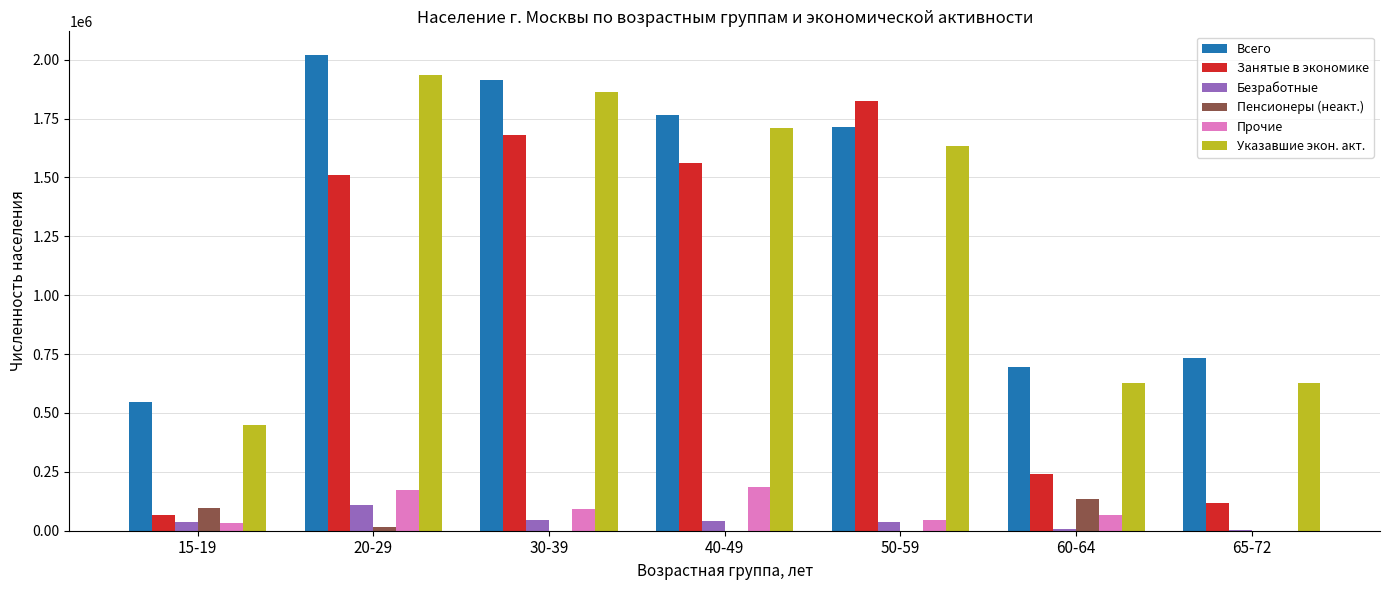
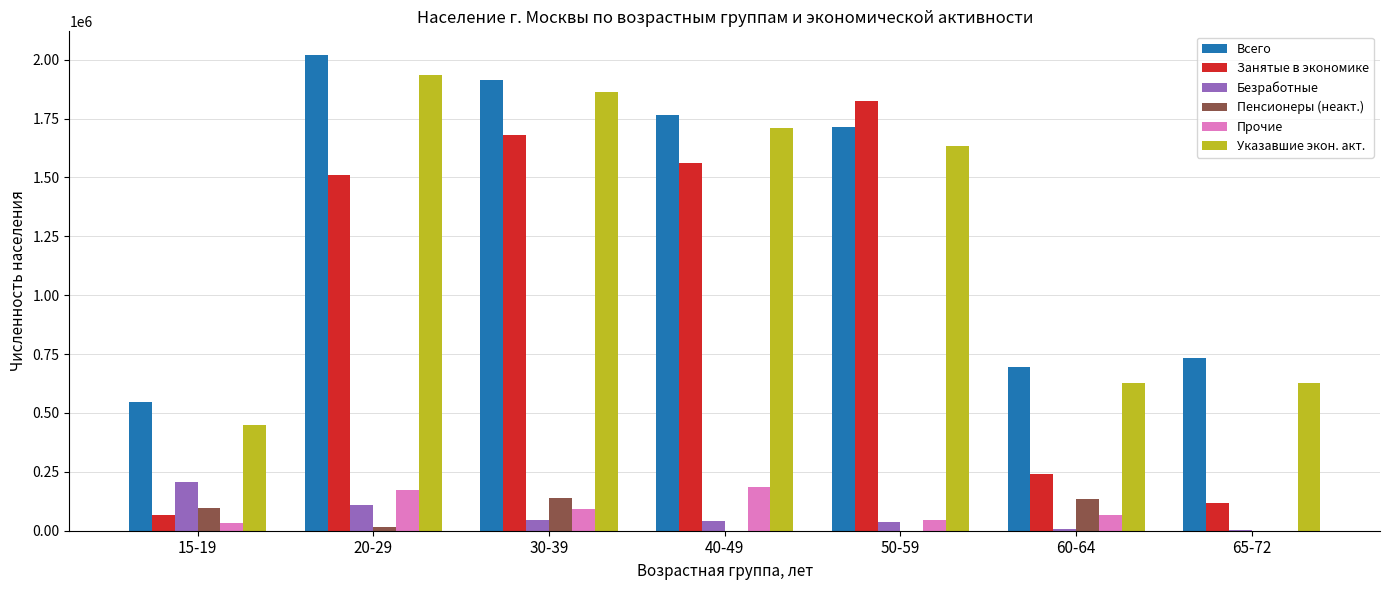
Безработные, 15-19: 40000 -> 210000
Пенсионеры (неакт.), 30-39: 0 -> 140000
